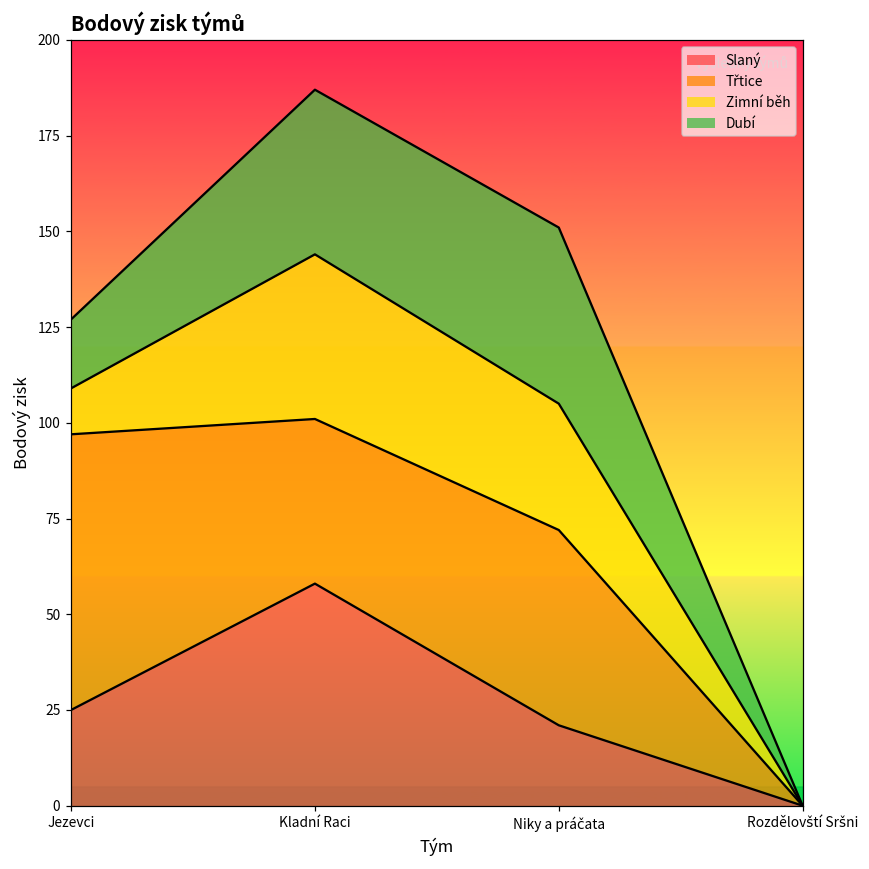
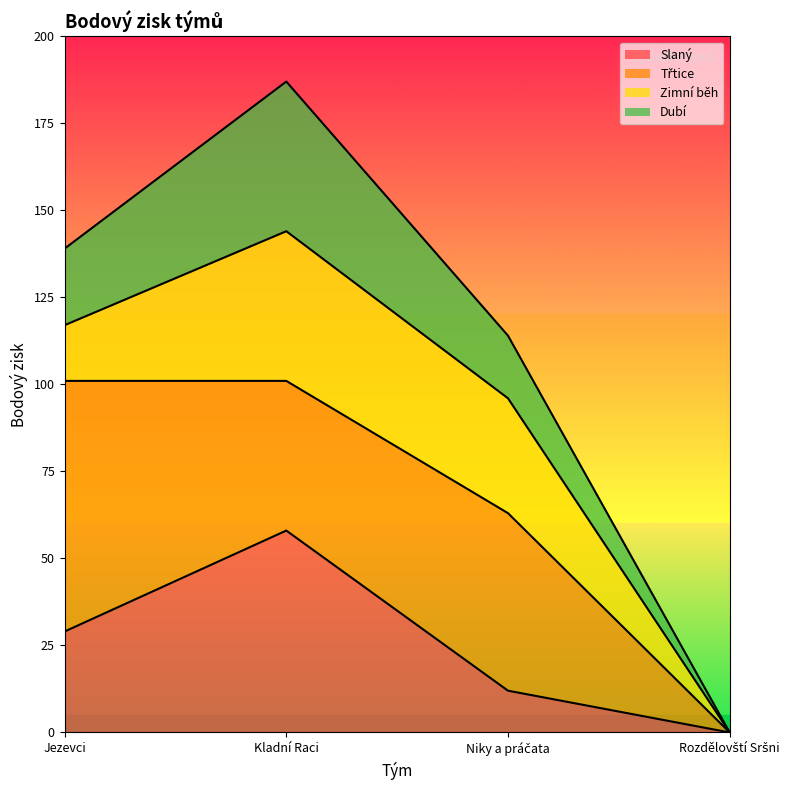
Slaný, Jezevci: 25 -> 29
Zimní běh, Jezevci: 12 -> 16
Dubí, Jezevci: 18 -> 22
Slaný, Niky a práčata: 21 -> 12
Dubí, Niky a práčata: 46 -> 18
